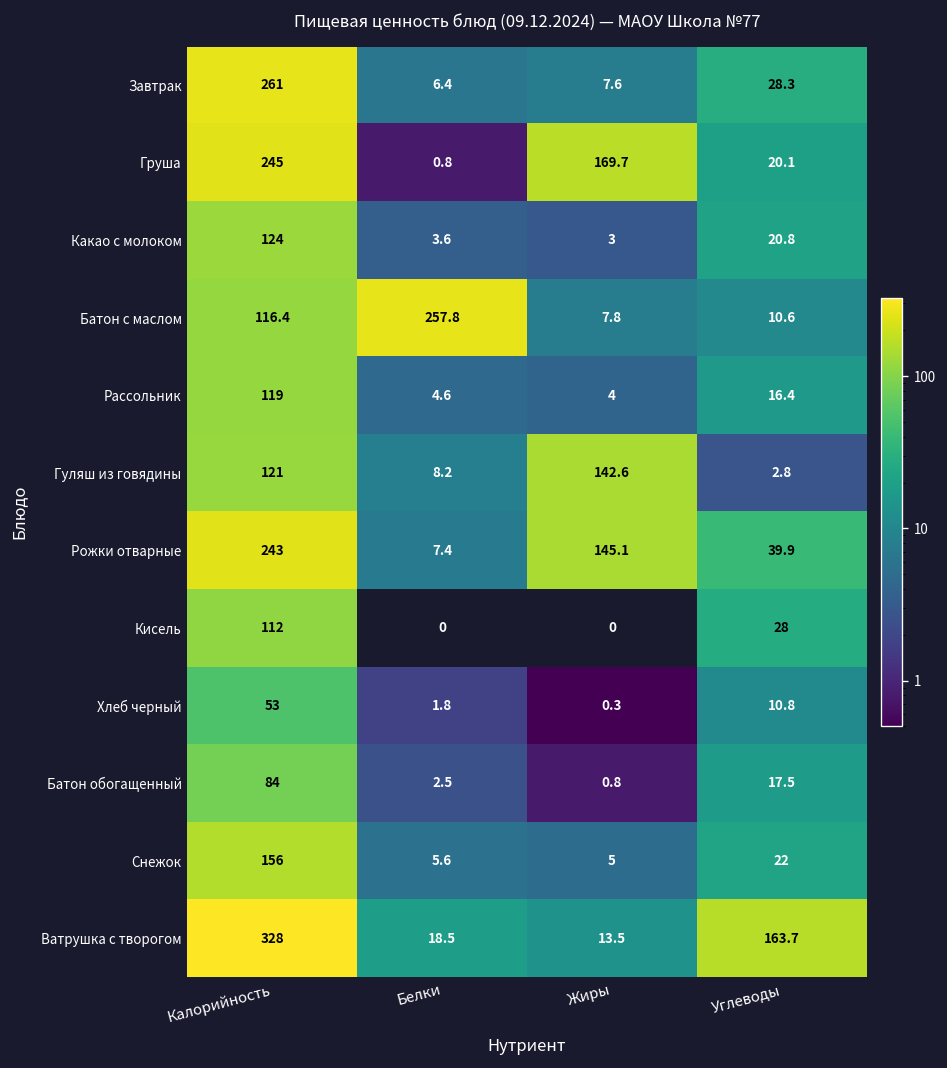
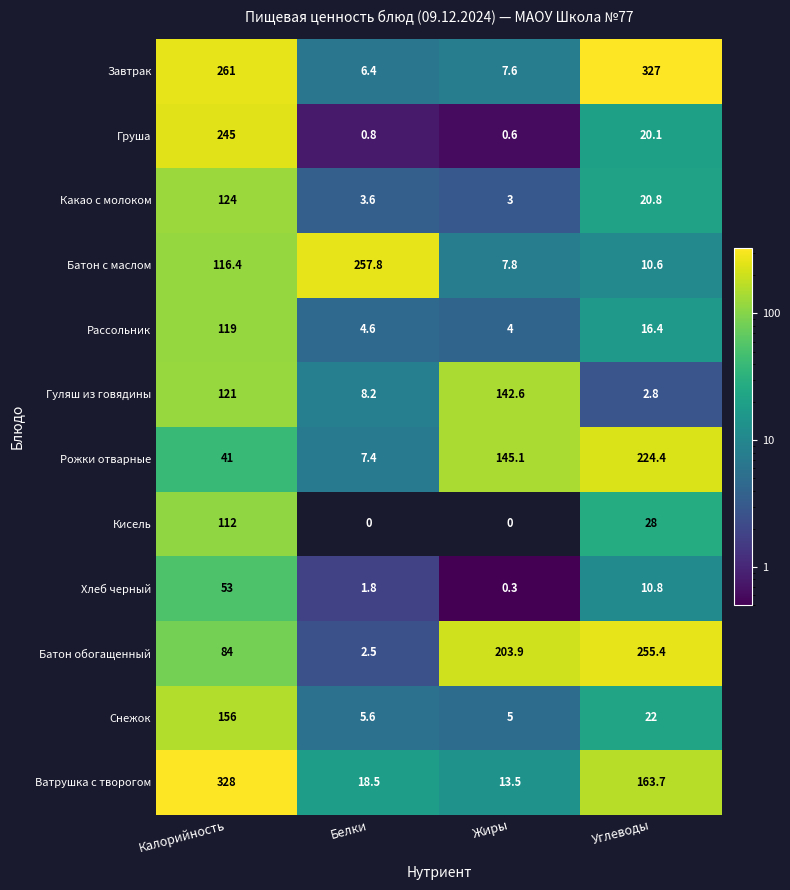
Завтрак, Углеводы: 28.3 -> 327
Груша, Жиры: 169.7 -> 0.6
Рожки отварные, Калорийность: 243 -> 41
Рожки отварные, Углеводы: 39.9 -> 224.4
Батон обогащенный, Жиры: 0.8 -> 203.9
Батон обогащенный, Углеводы: 17.5 -> 255.4
